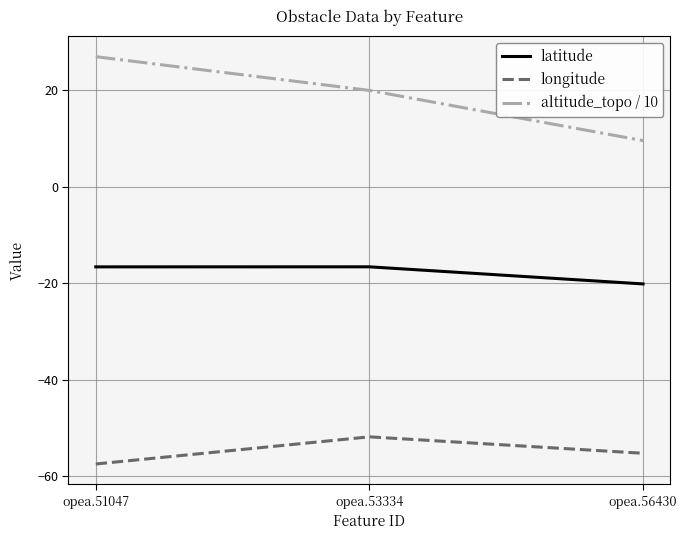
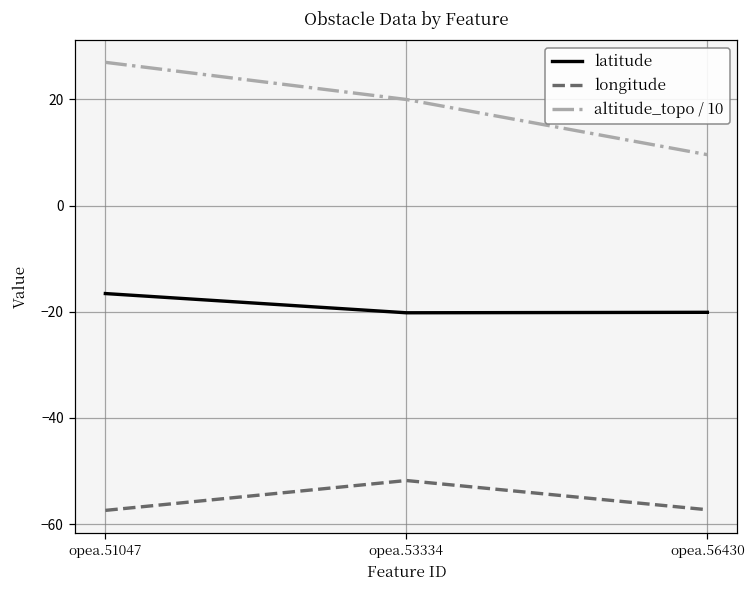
latitude, opea.53334: -17 -> -20
longitude, opea.56430: -55 -> -57
